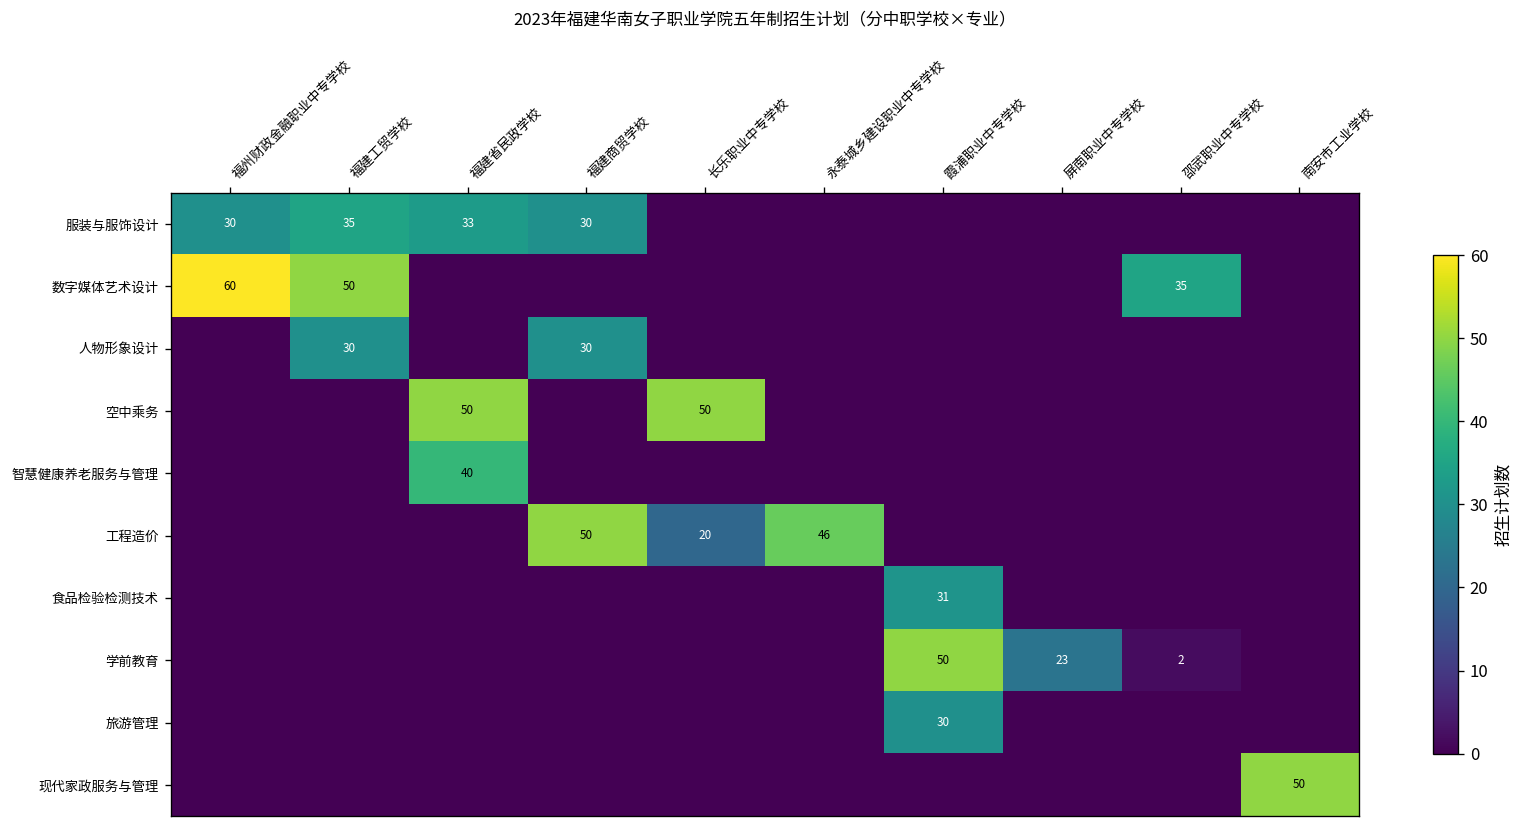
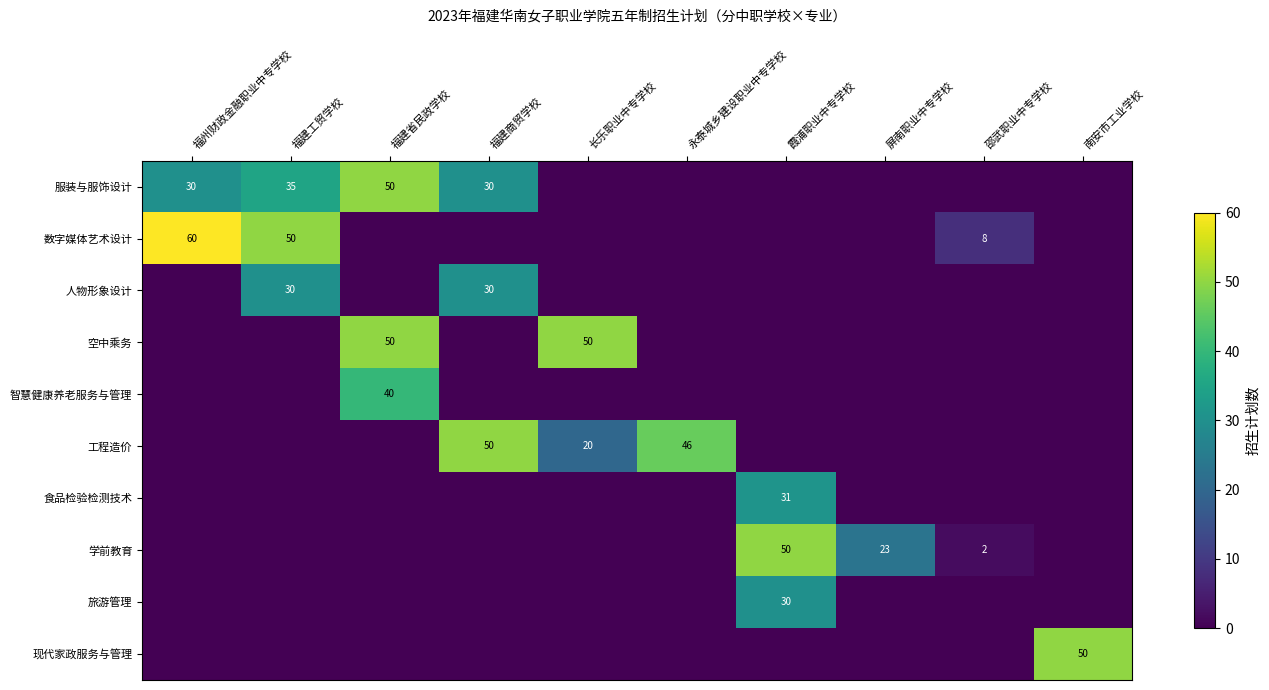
服装与服饰设计, 福建省民政学校: 33 -> 50
数字媒体艺术设计, 邵武职业中专学校: 35 -> 8
